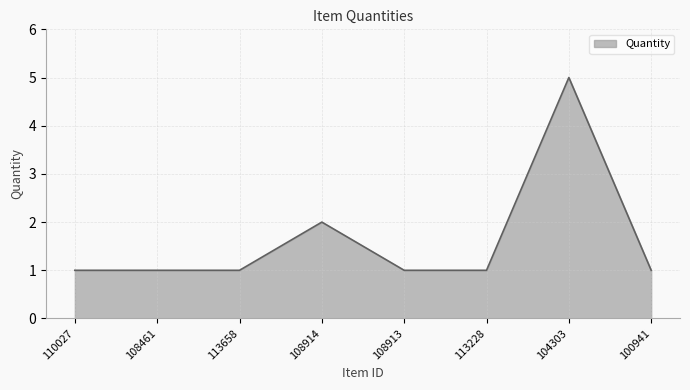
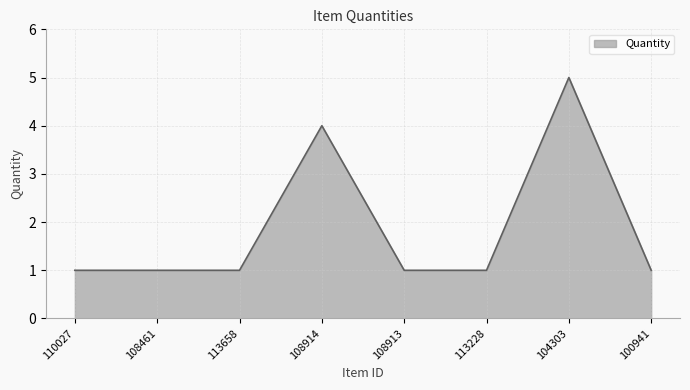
108914: 2 -> 4
